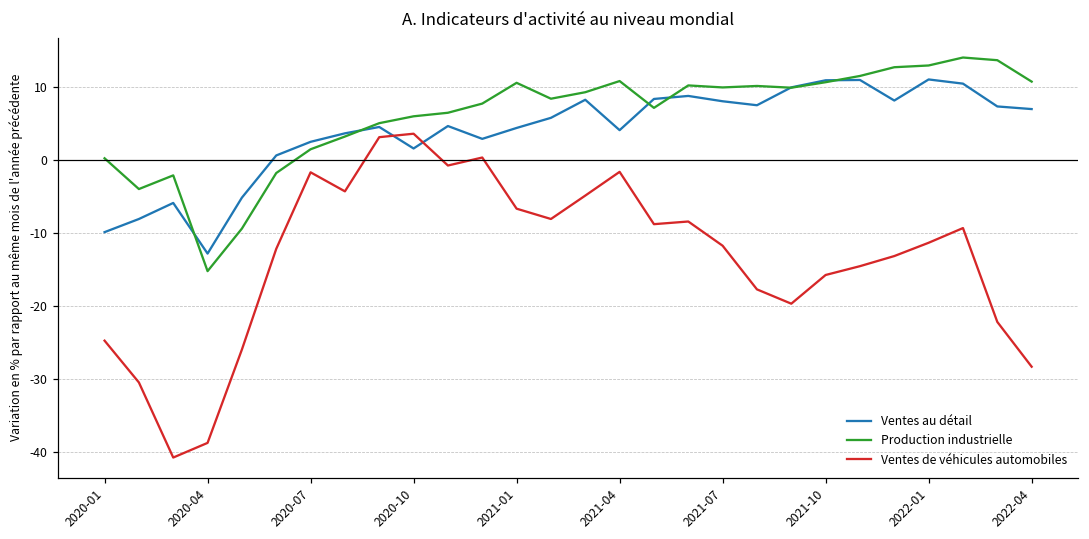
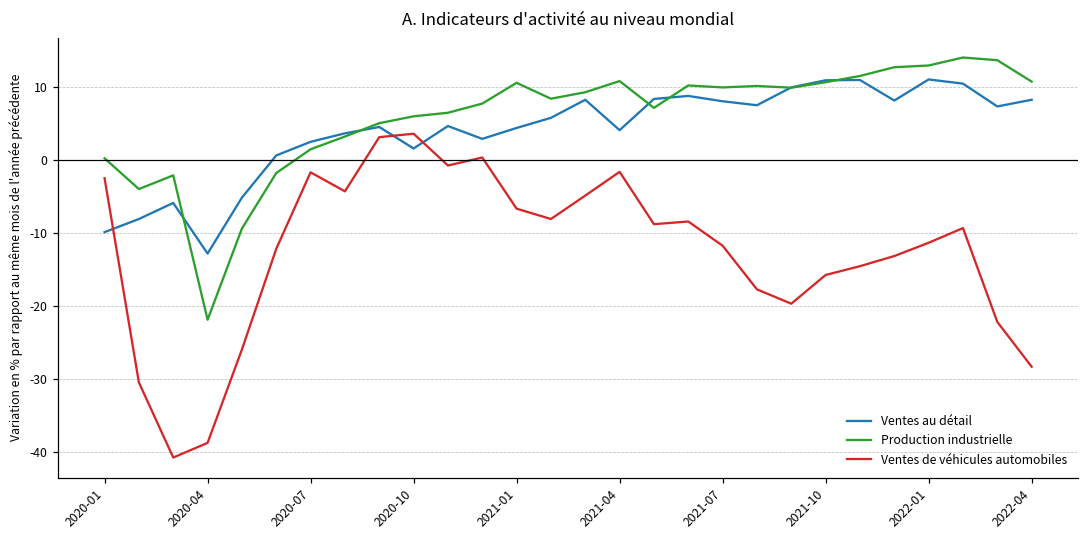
Ventes de véhicules automobiles, 2020-01: -25 -> -2
Production industrielle, 2020-04: -15 -> -22
Ventes au détail, 2022-04: 7 -> 8
